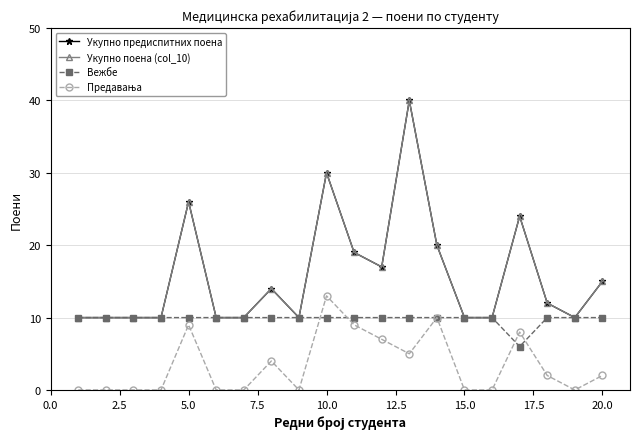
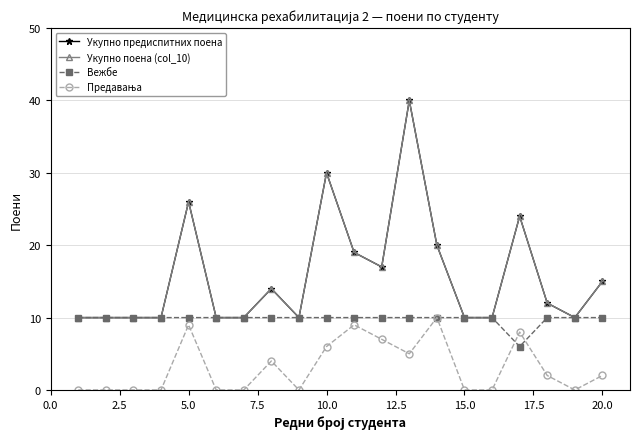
Предавања, 10.0: 13 -> 6
